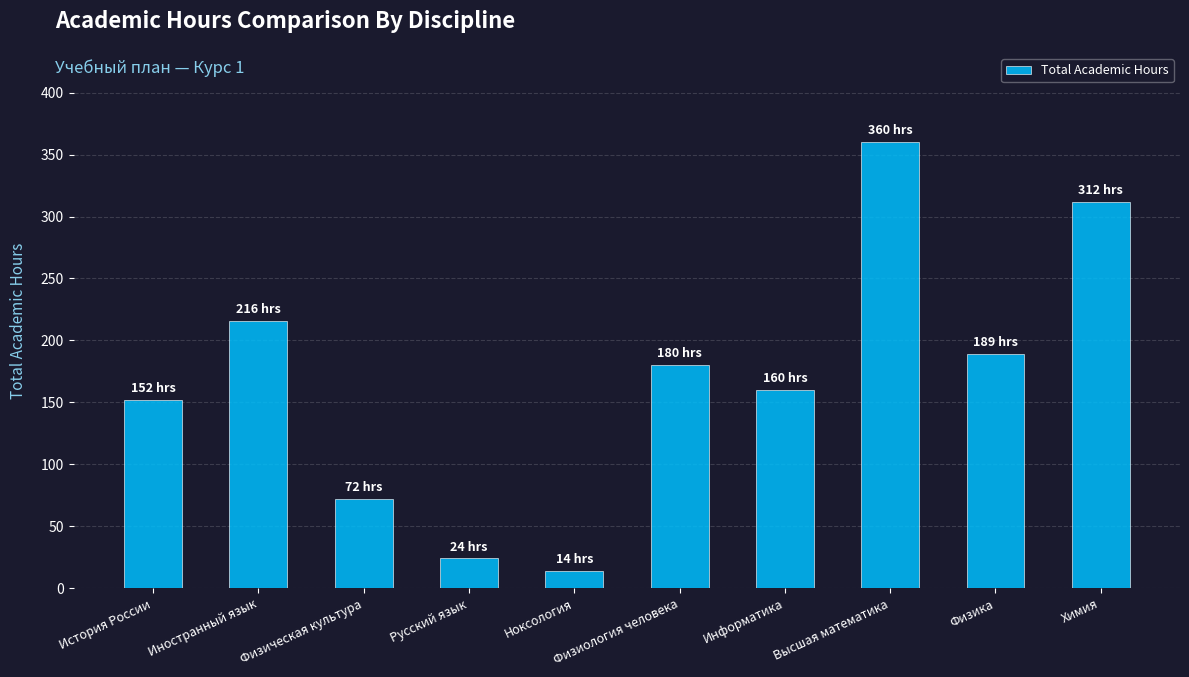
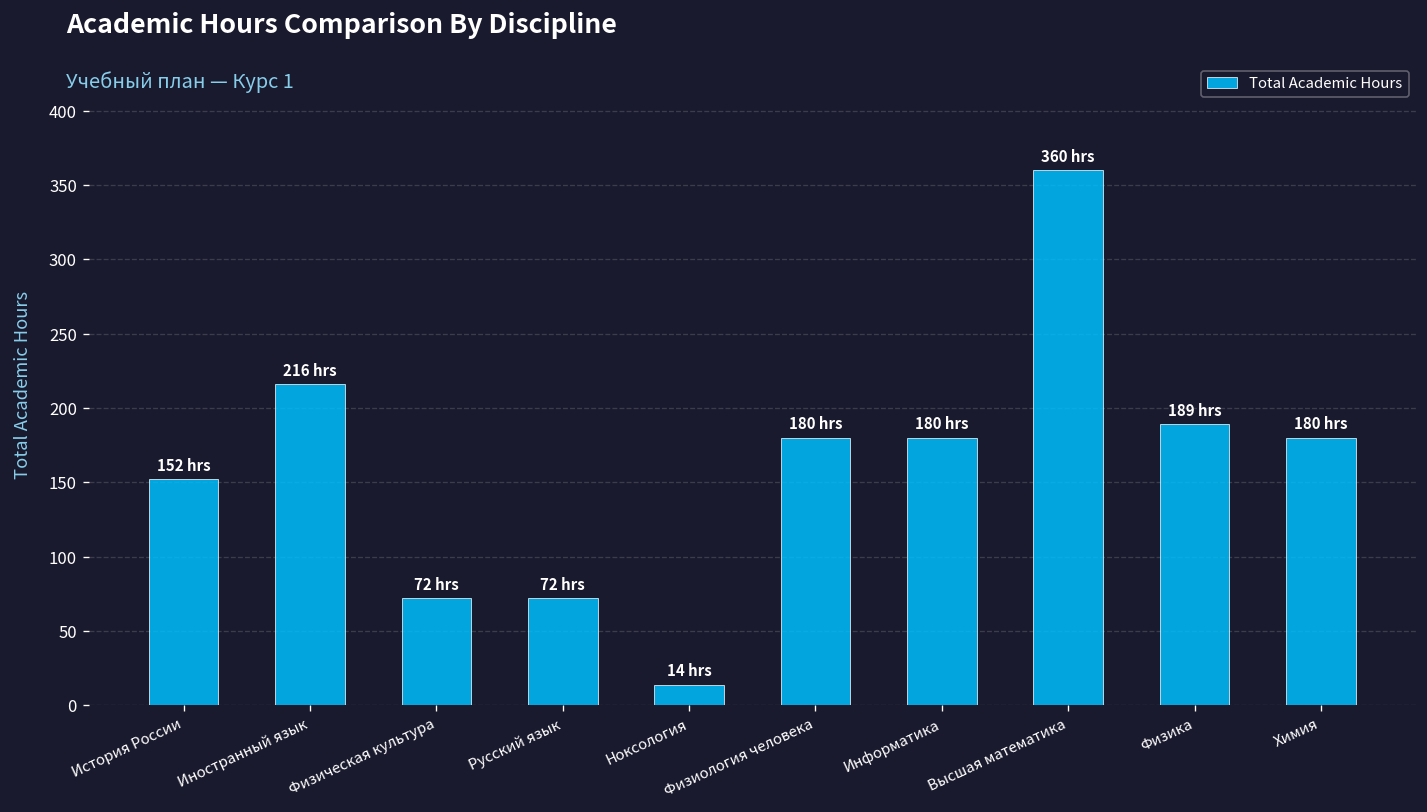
Русский язык: 24 -> 72
Информатика: 160 -> 180
Химия: 312 -> 180
